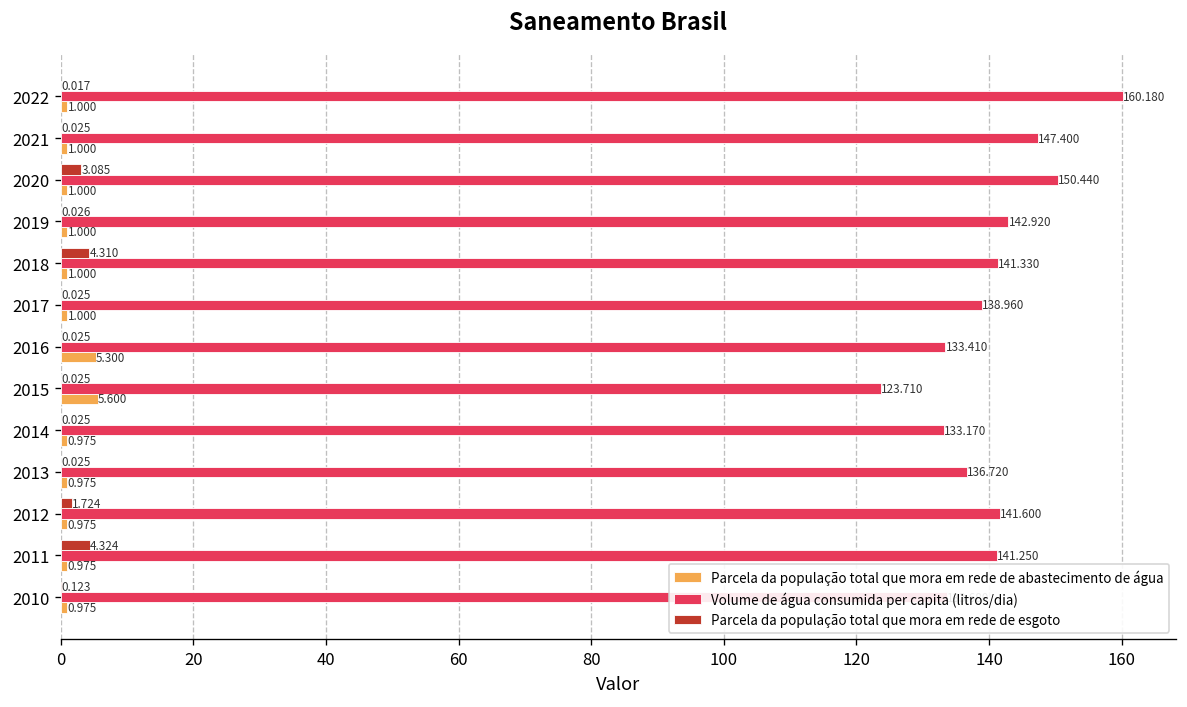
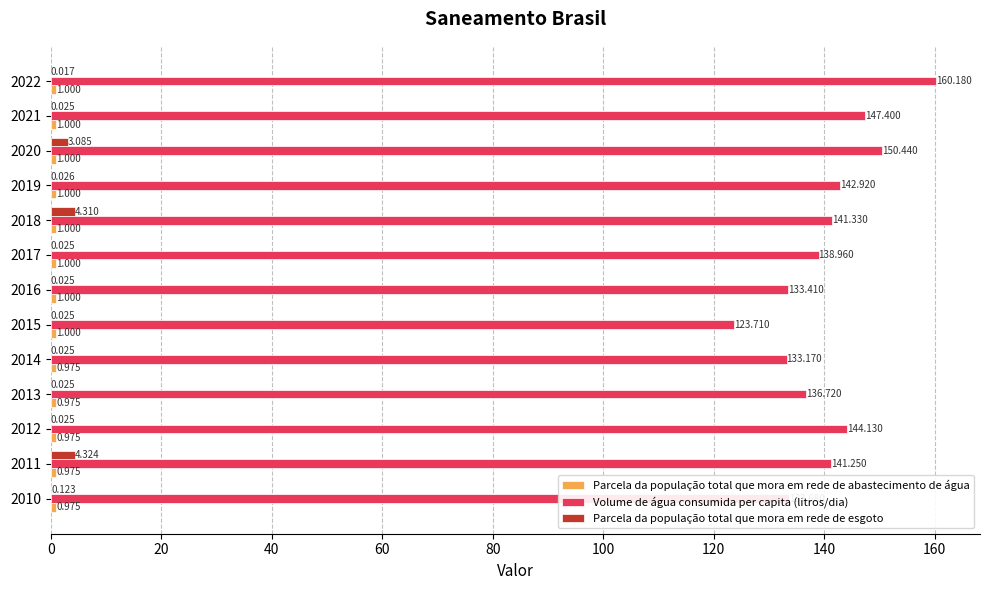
Parcela da população total que mora em rede de abastecimento de água, 2016: 5.300 -> 1.000
Parcela da população total que mora em rede de abastecimento de água, 2015: 5.600 -> 1.000
Parcela da população total que mora em rede de esgoto, 2012: 1.724 -> 0.025
Volume de água consumida per capita (litros/dia), 2012: 141.600 -> 144.130
